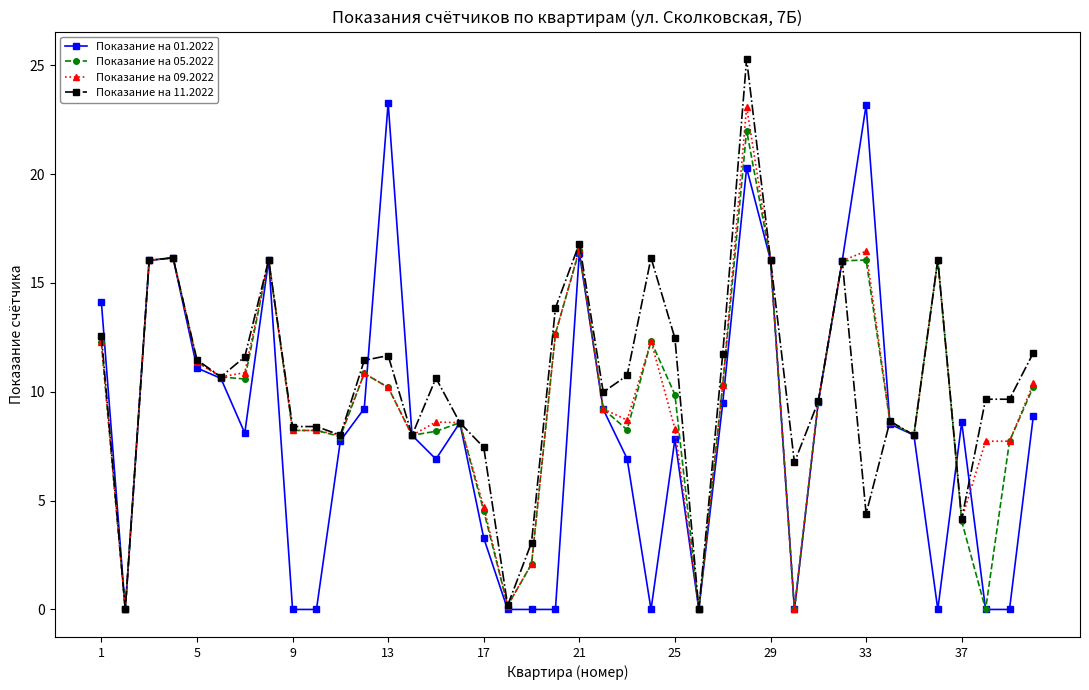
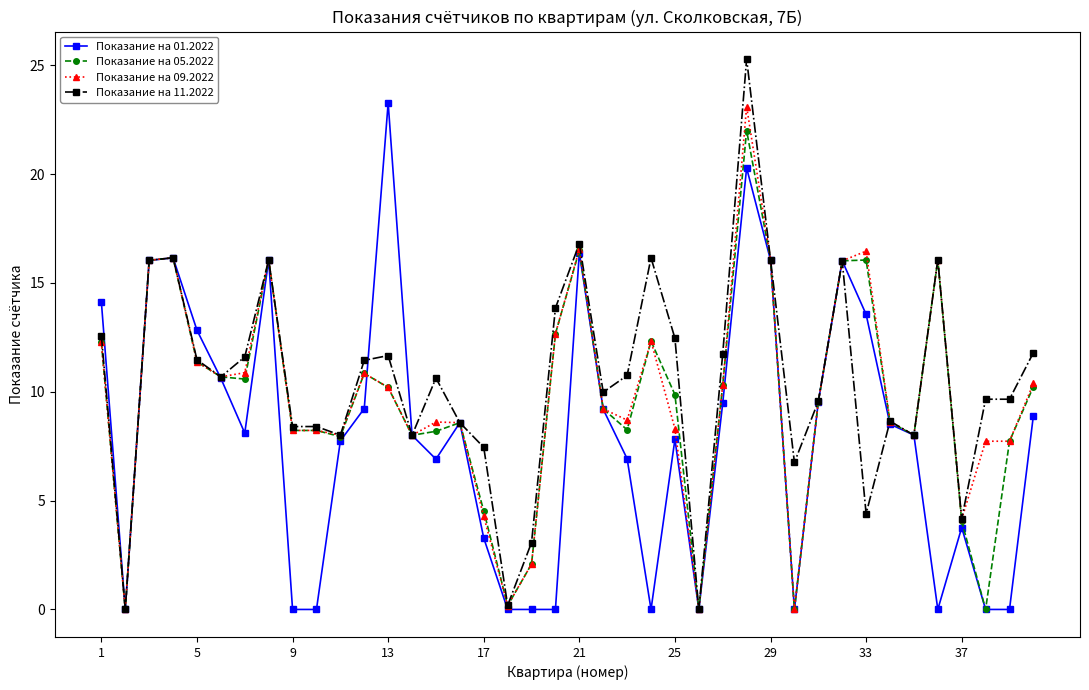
Показание на 01.2022, 5: 11.1 -> 12.8
Показание на 09.2022, 17: 4.7 -> 4.3
Показание на 01.2022, 33: 23.2 -> 13.6
Показание на 01.2022, 37: 8.6 -> 3.8
